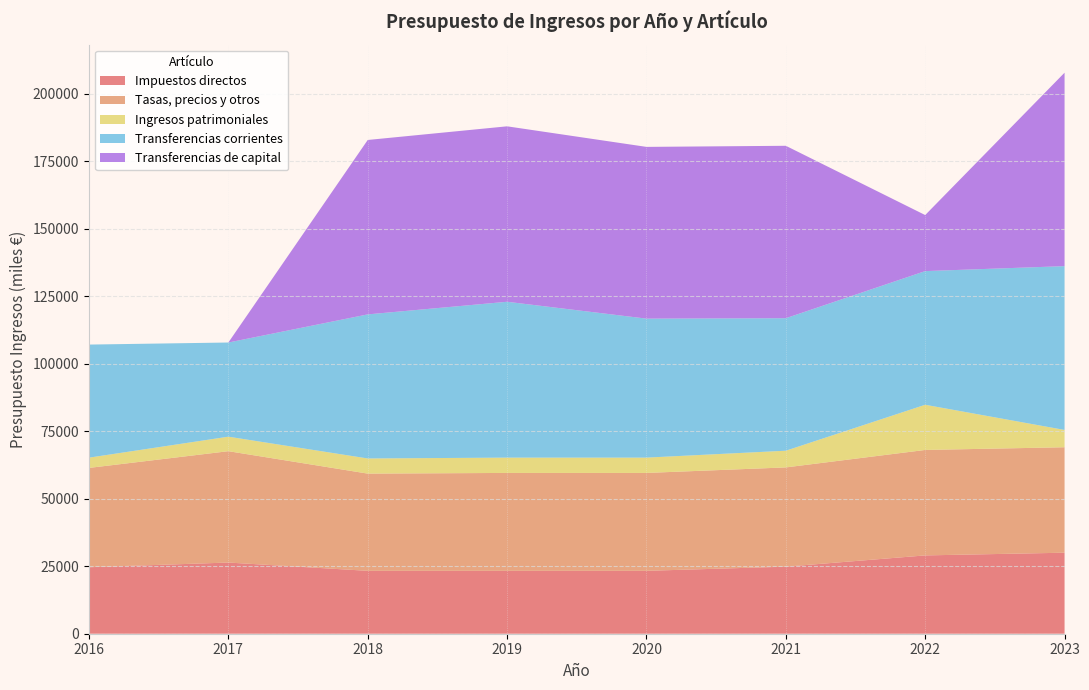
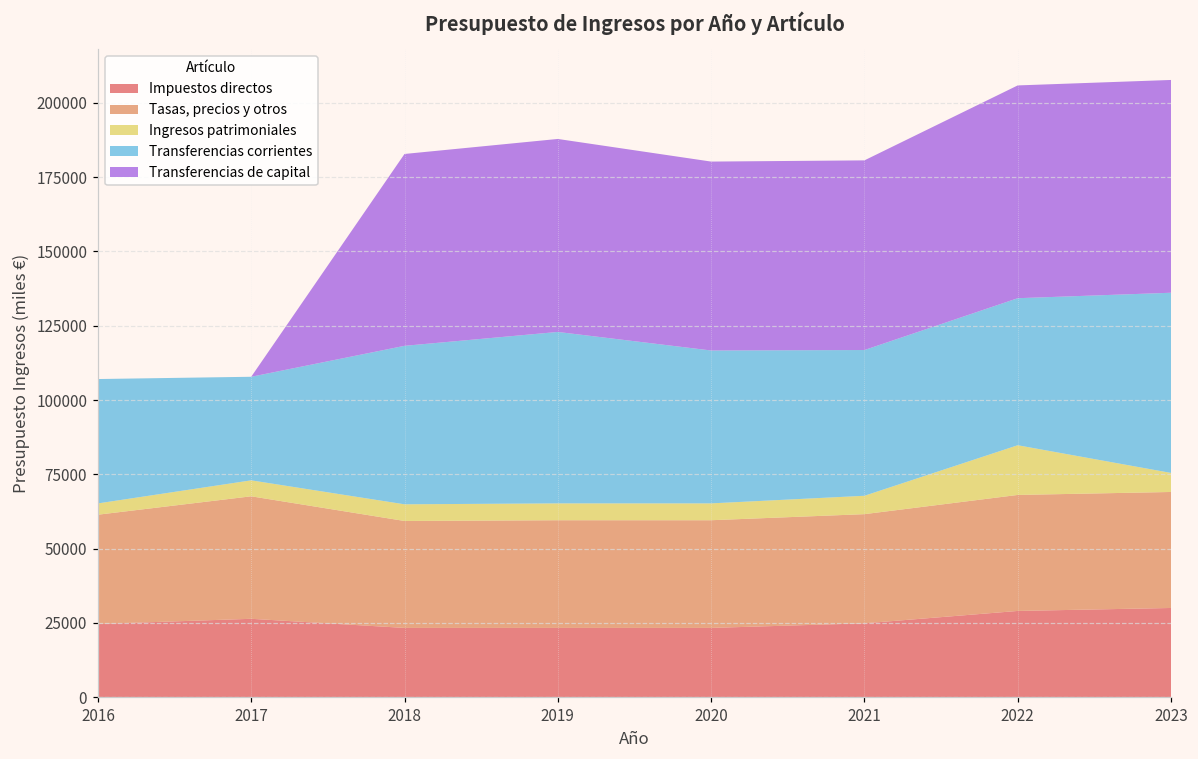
Transferencias de capital, 2022: 21000 -> 72000
